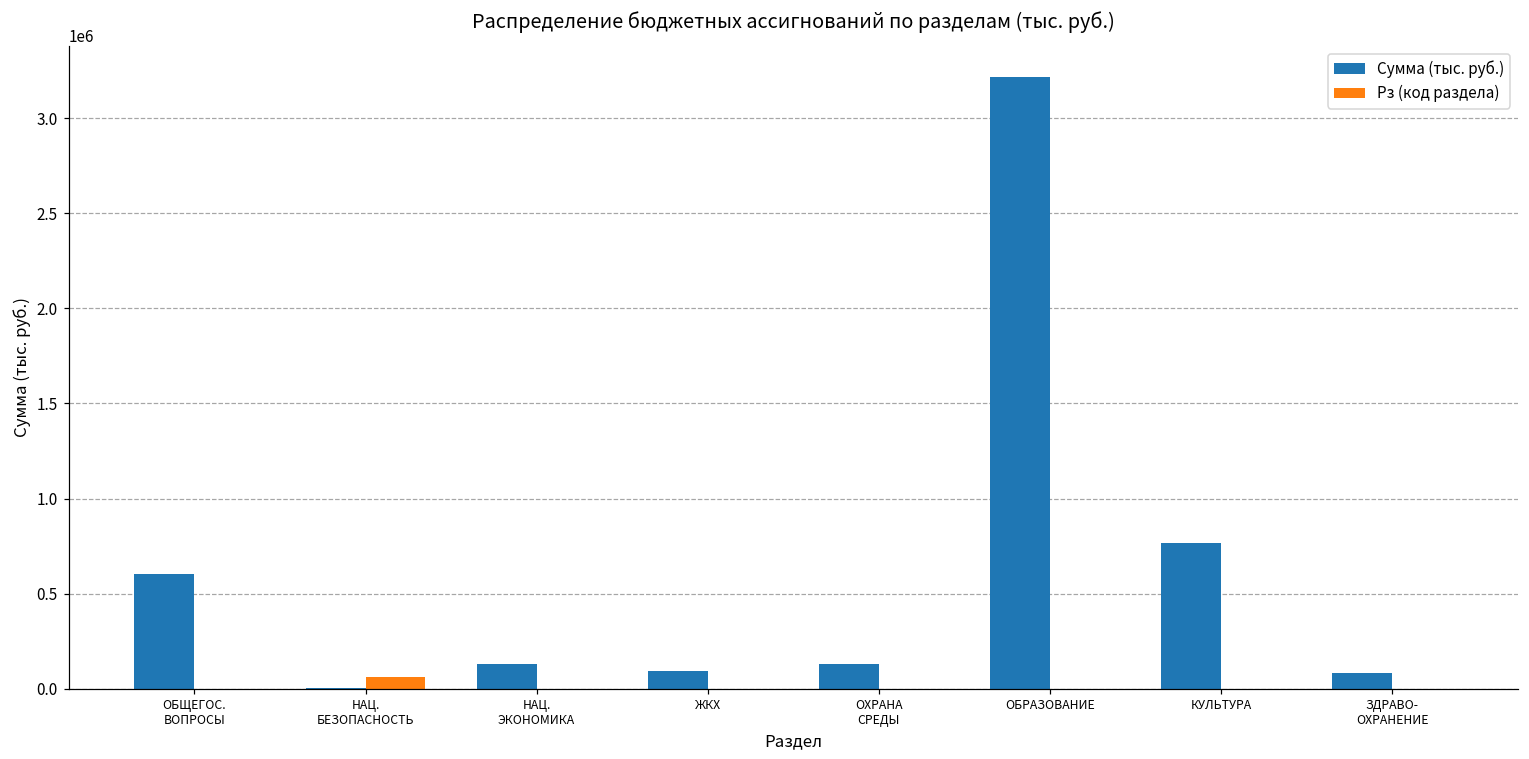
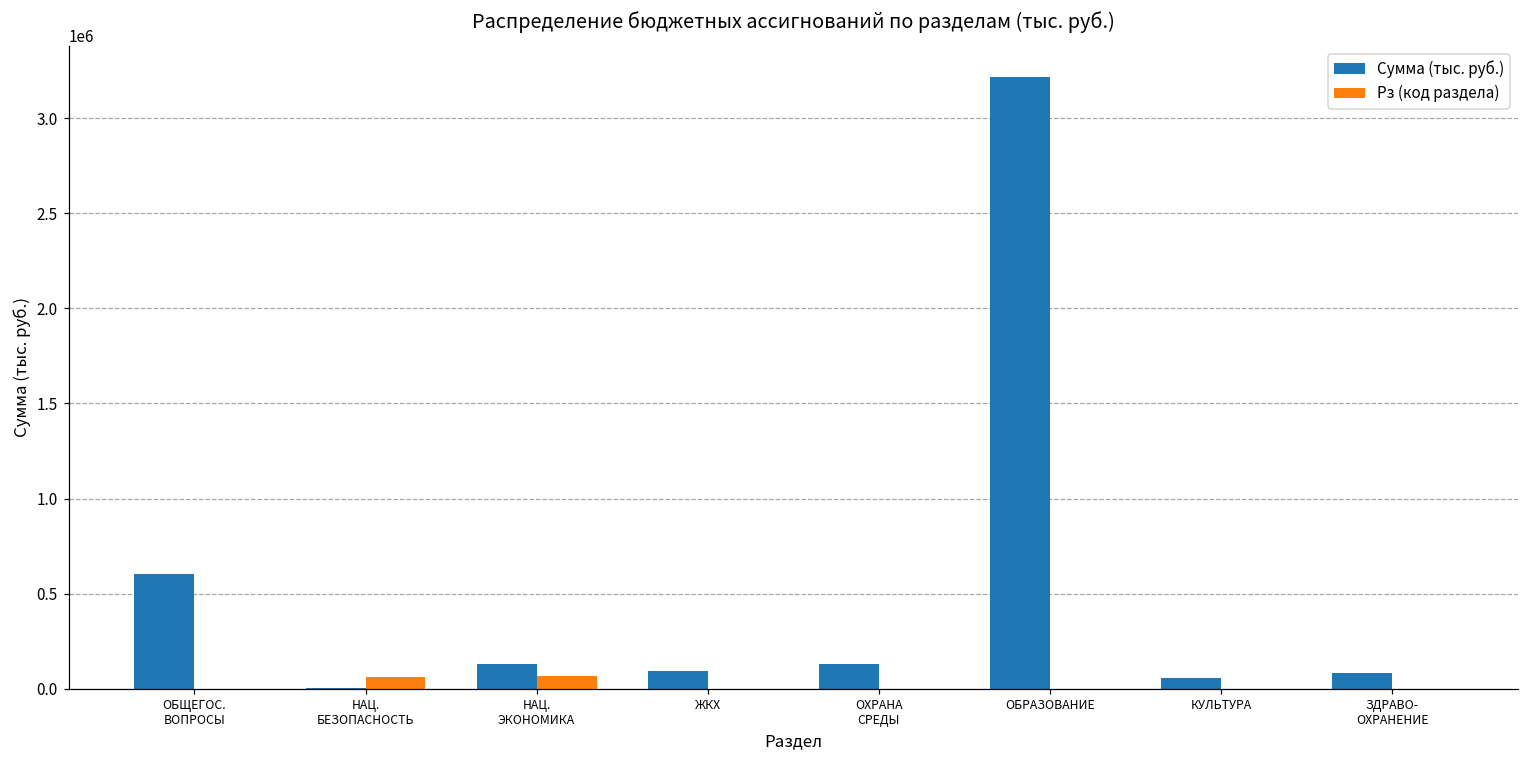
Рз (код раздела), НАЦ. ЭКОНОМИКА: 0 -> 70000
Сумма (тыс. руб.), КУЛЬТУРА: 760000 -> 60000
